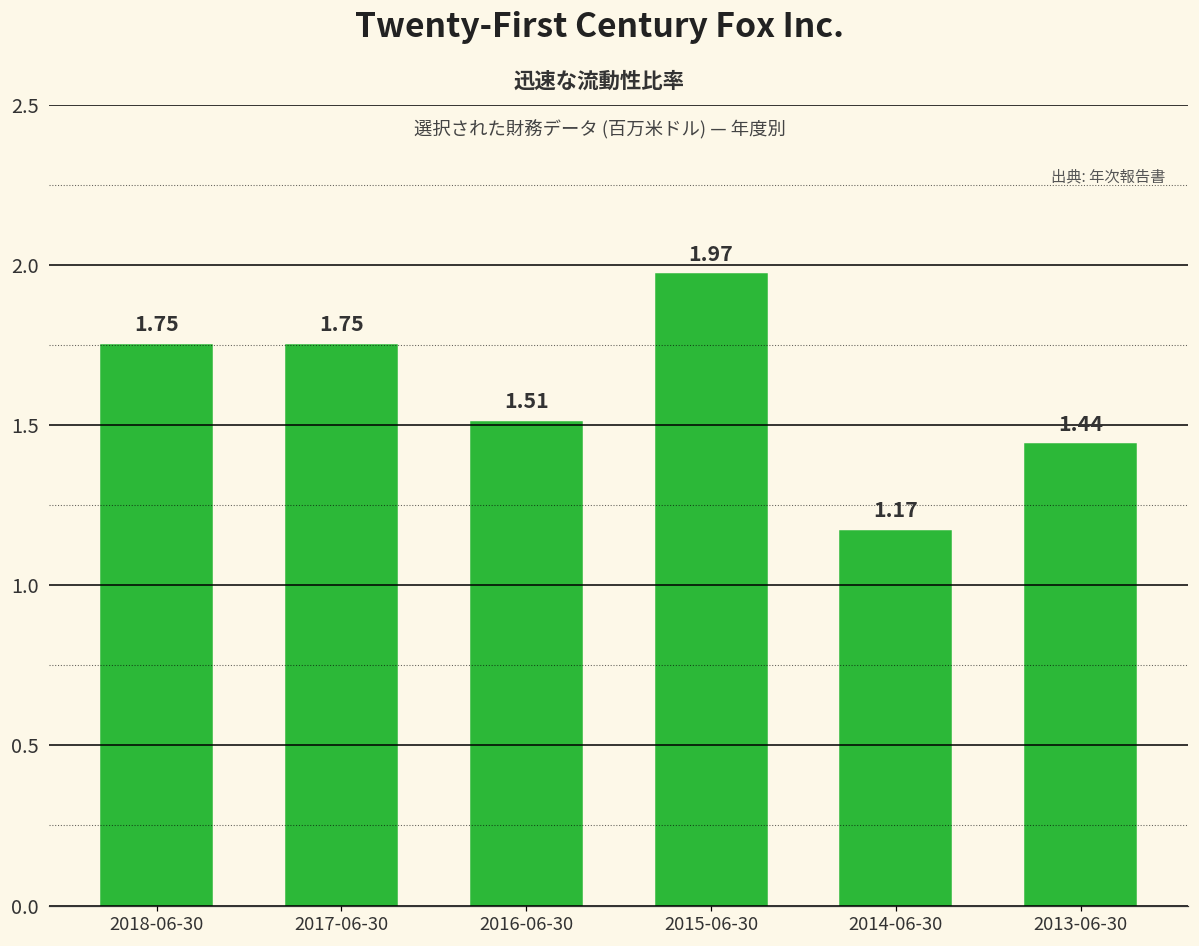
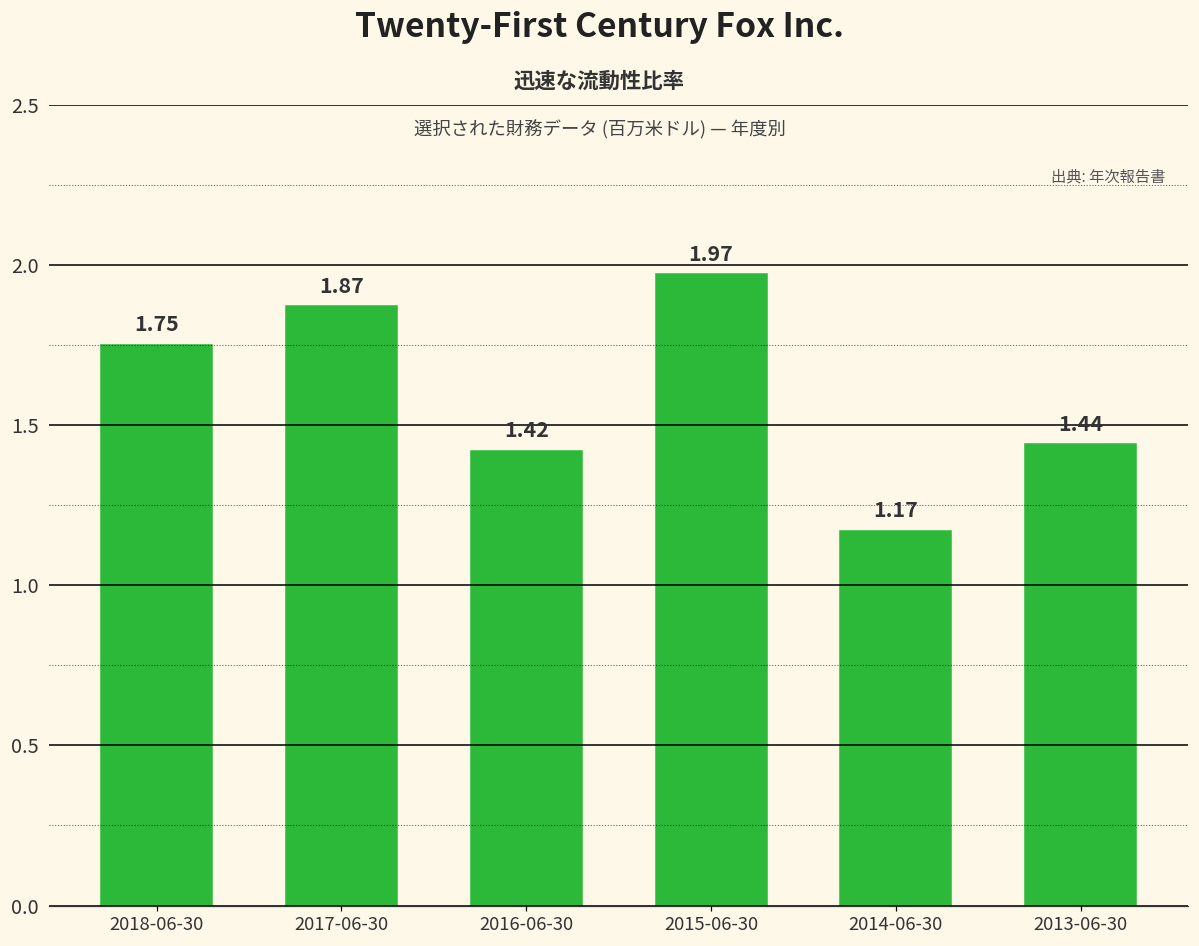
2017-06-30: 1.75 -> 1.87
2016-06-30: 1.51 -> 1.42
